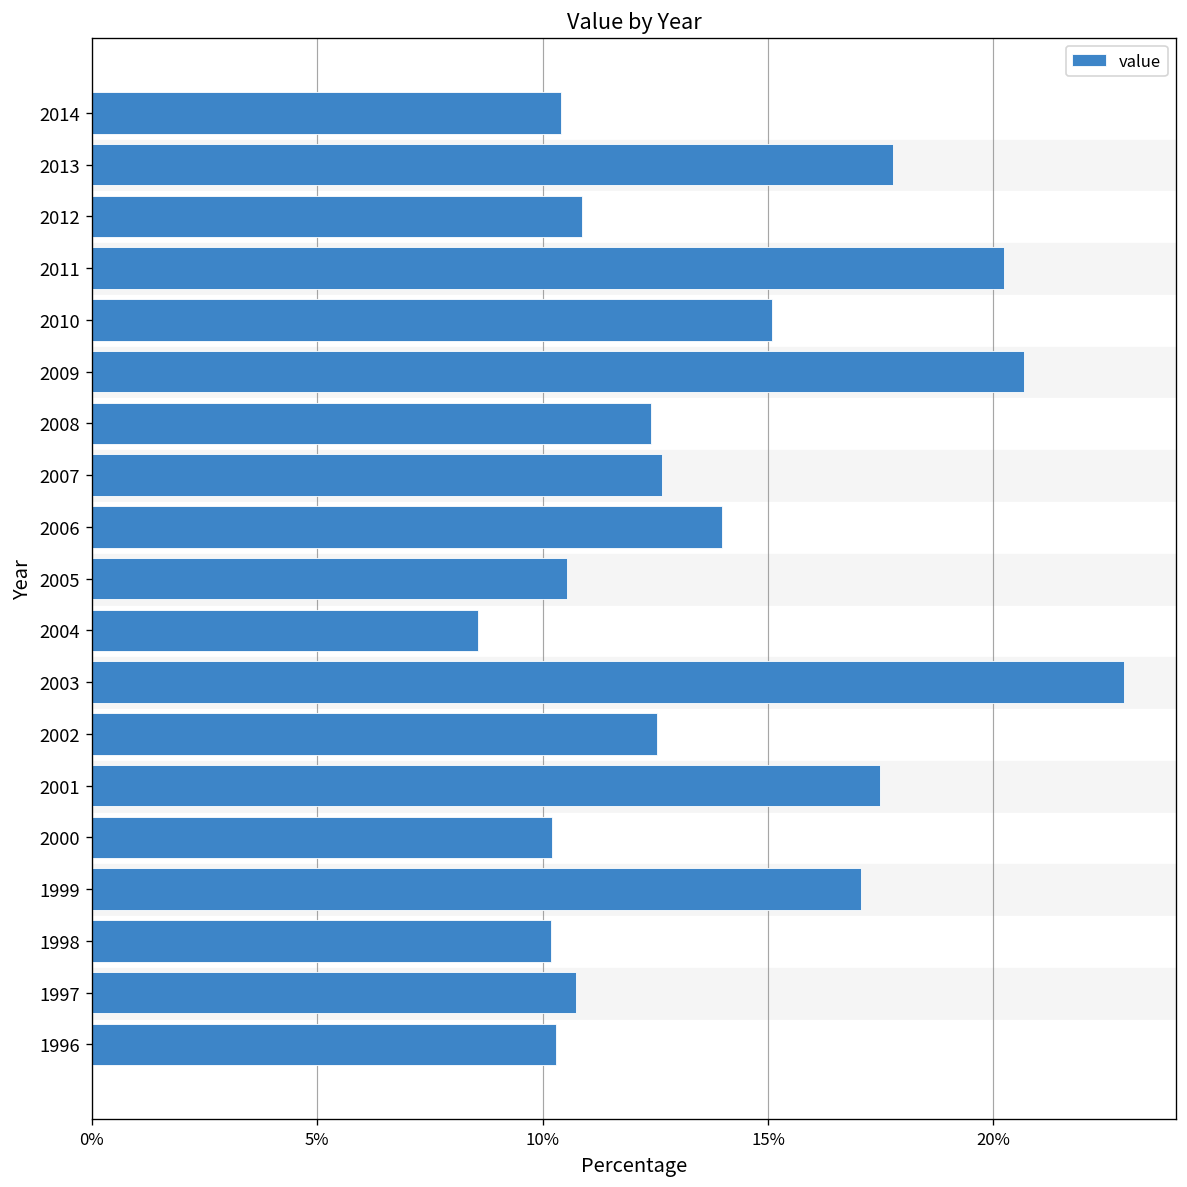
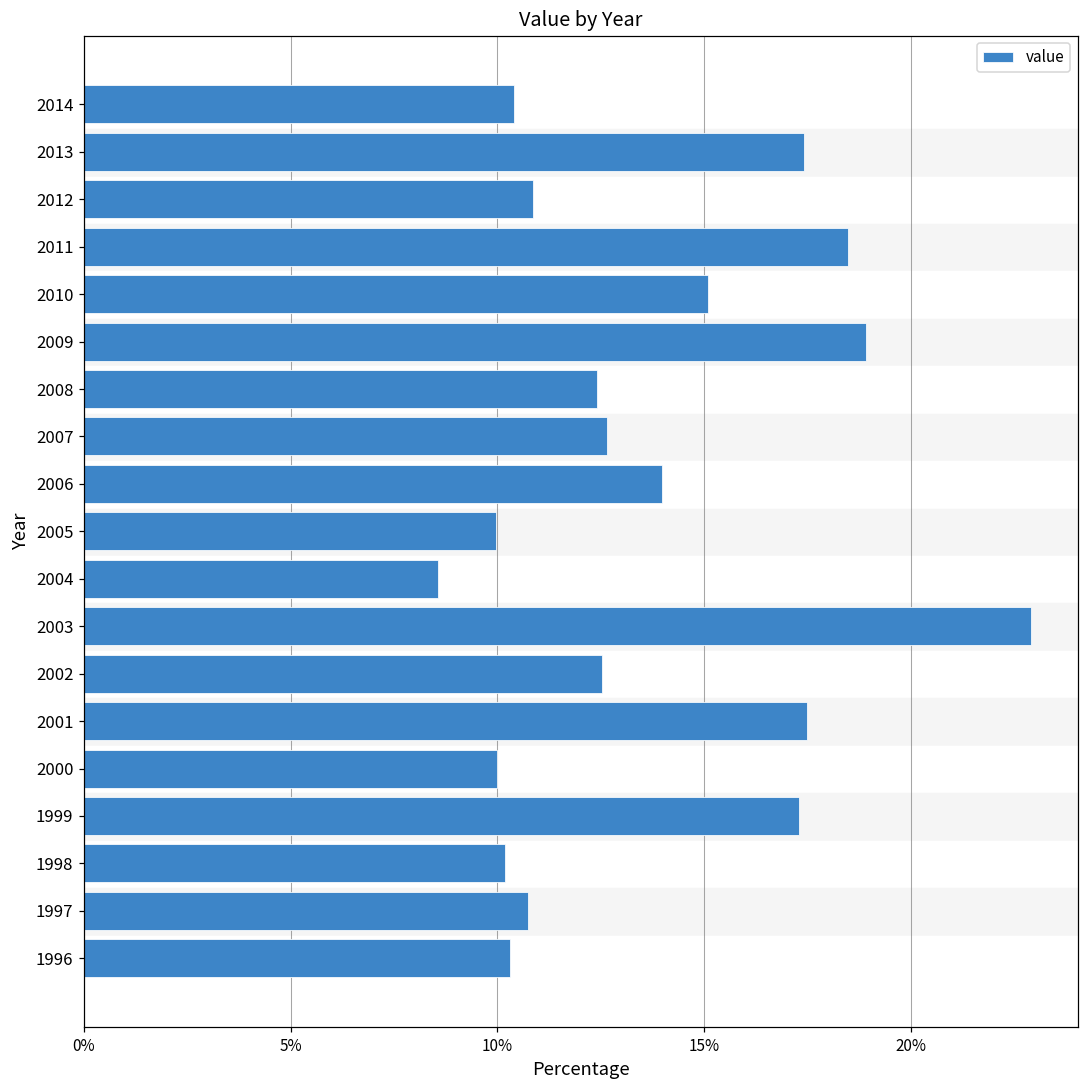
2013: 17.8% -> 17.4%
2011: 20.2% -> 18.5%
2009: 20.7% -> 18.9%
2005: 10.5% -> 10.0%
2000: 10.2% -> 10.0%
1999: 17.1% -> 17.3%
